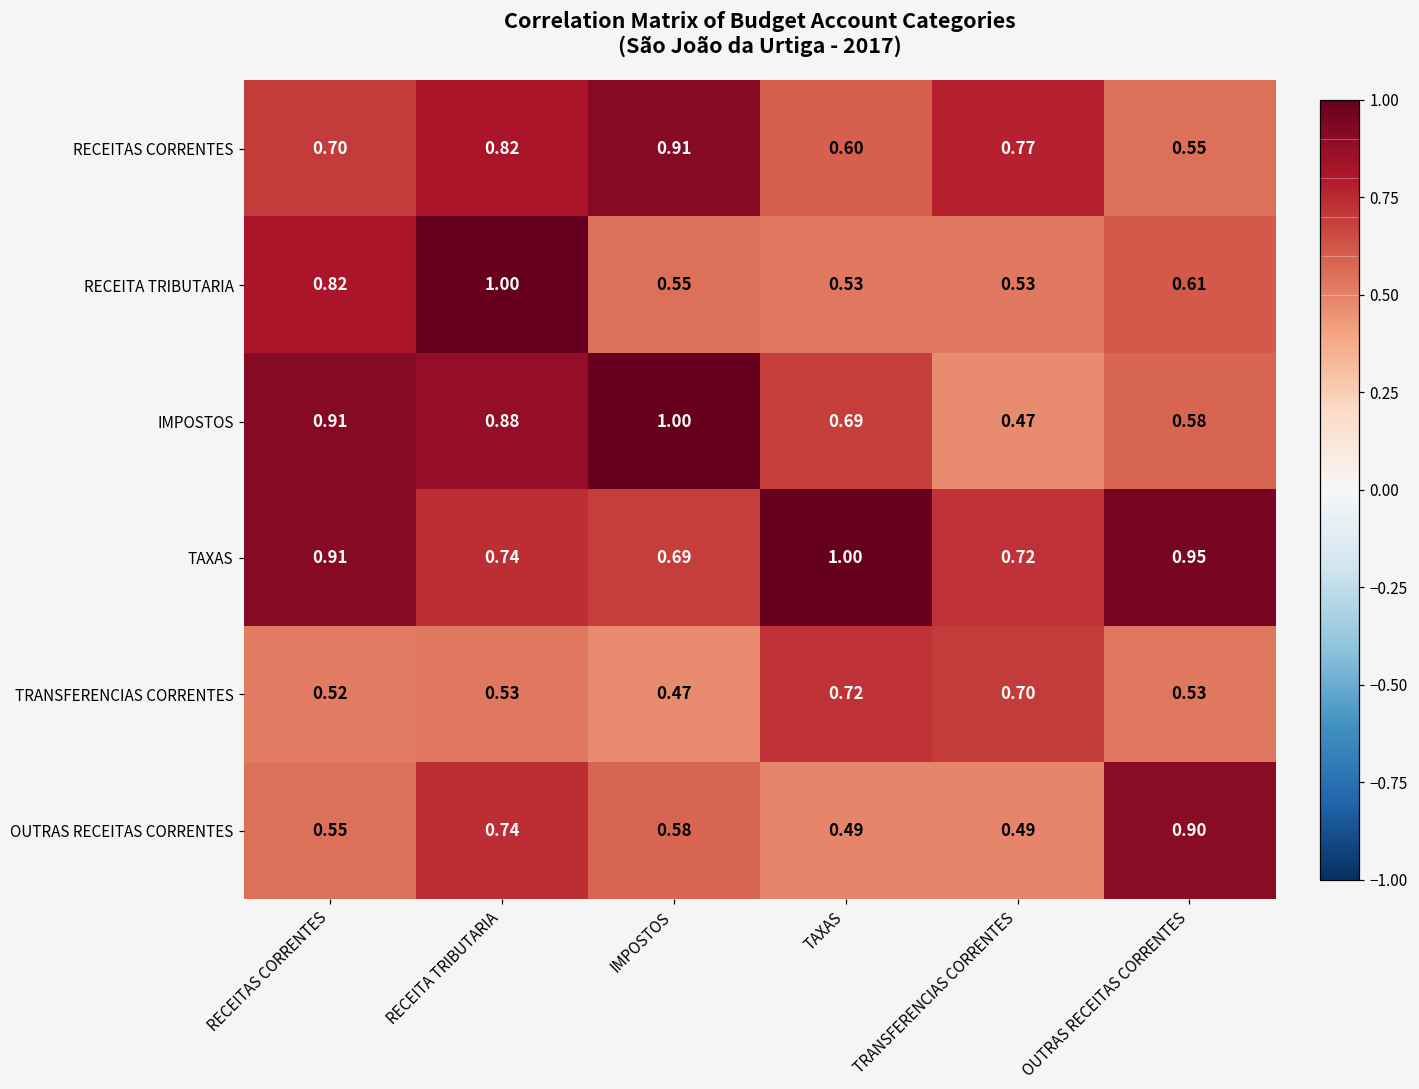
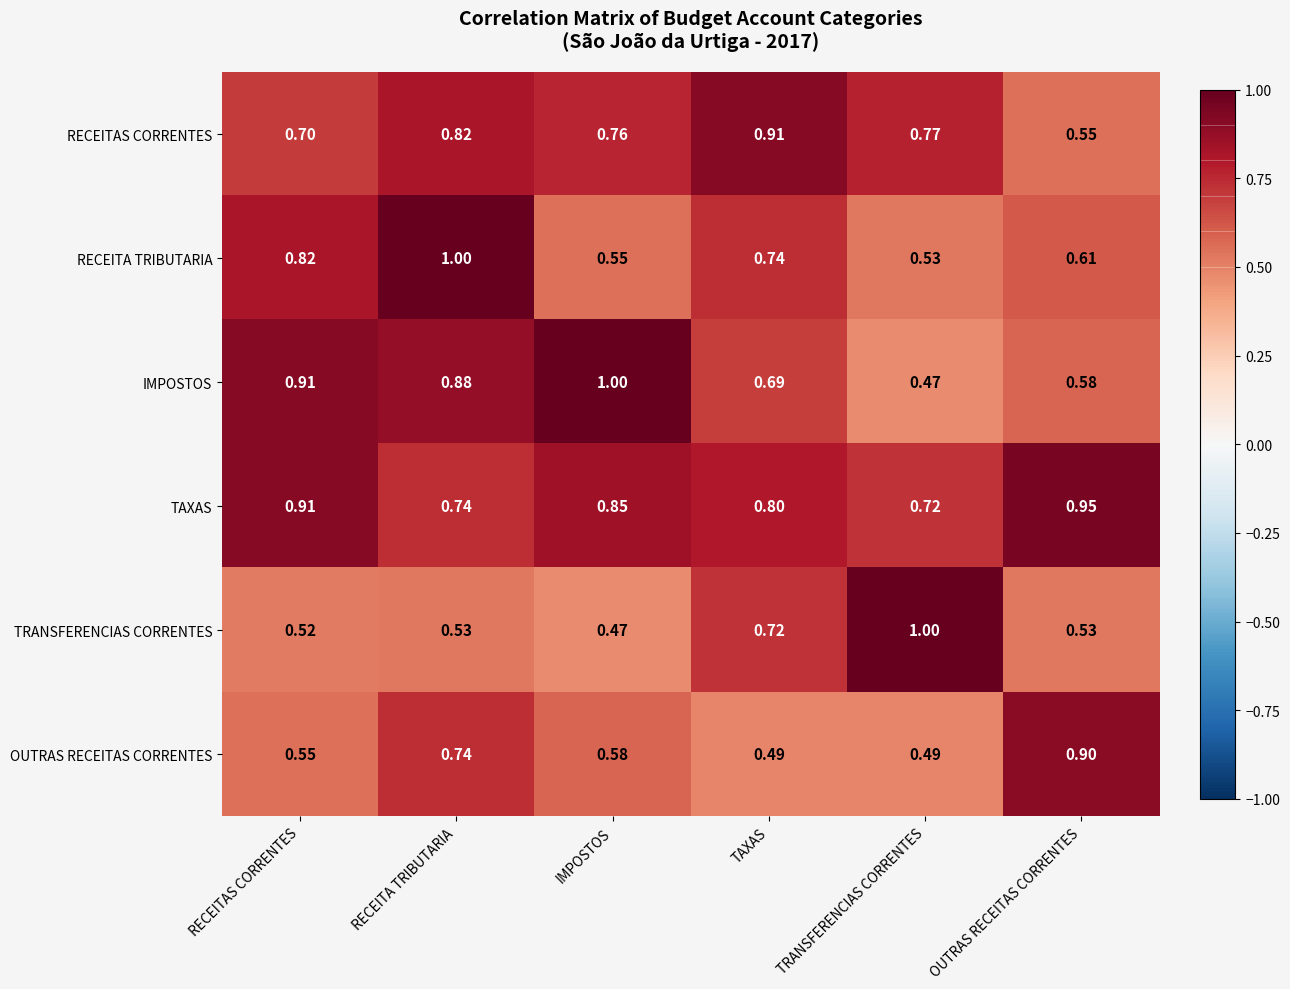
RECEITAS CORRENTES, IMPOSTOS: 0.91 -> 0.76
RECEITAS CORRENTES, TAXAS: 0.60 -> 0.91
RECEITA TRIBUTARIA, TAXAS: 0.53 -> 0.74
TAXAS, IMPOSTOS: 0.69 -> 0.85
TAXAS, TAXAS: 1.00 -> 0.80
TRANSFERENCIAS CORRENTES, TRANSFERENCIAS CORRENTES: 0.70 -> 1.00
